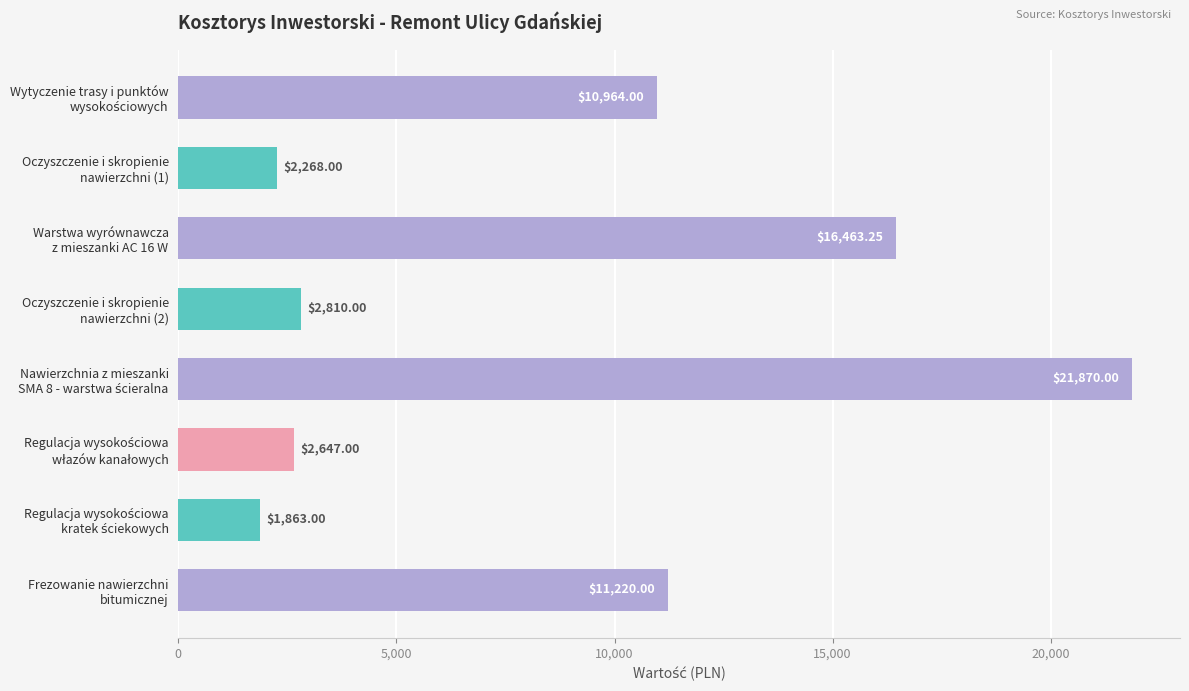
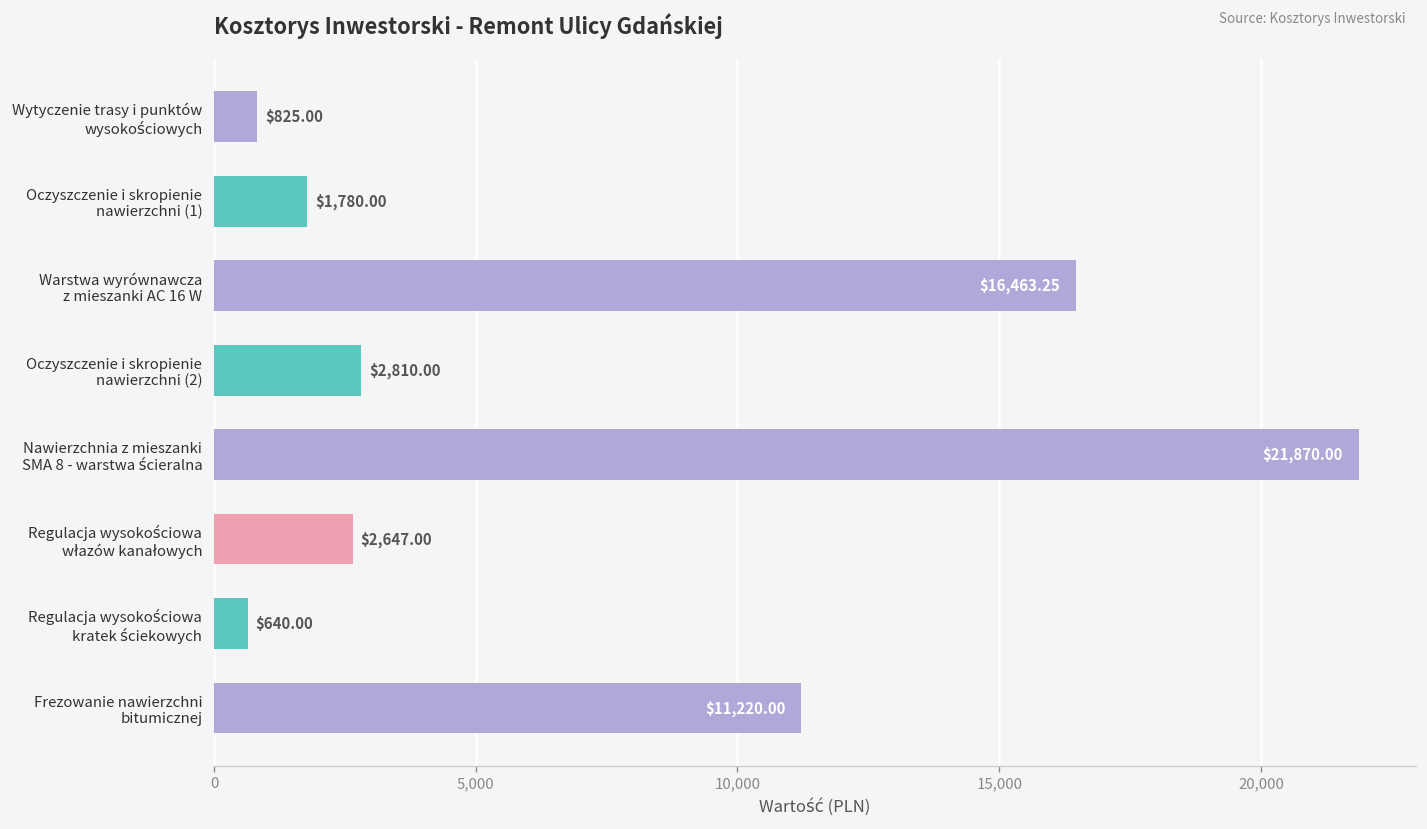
Wytyczenie trasy i punktów wysokościowych: $10,964.00 -> $825.00
Oczyszczenie i skropienie nawierzchni (1): $2,268.00 -> $1,780.00
Regulacja wysokościowa kratek ściekowych: $1,863.00 -> $640.00
